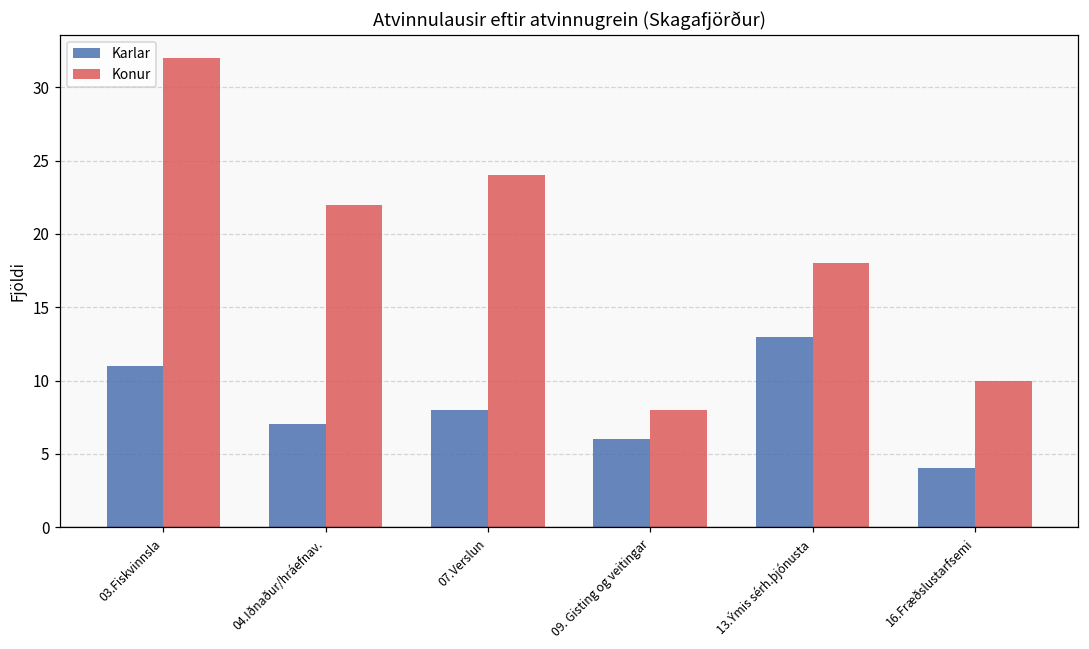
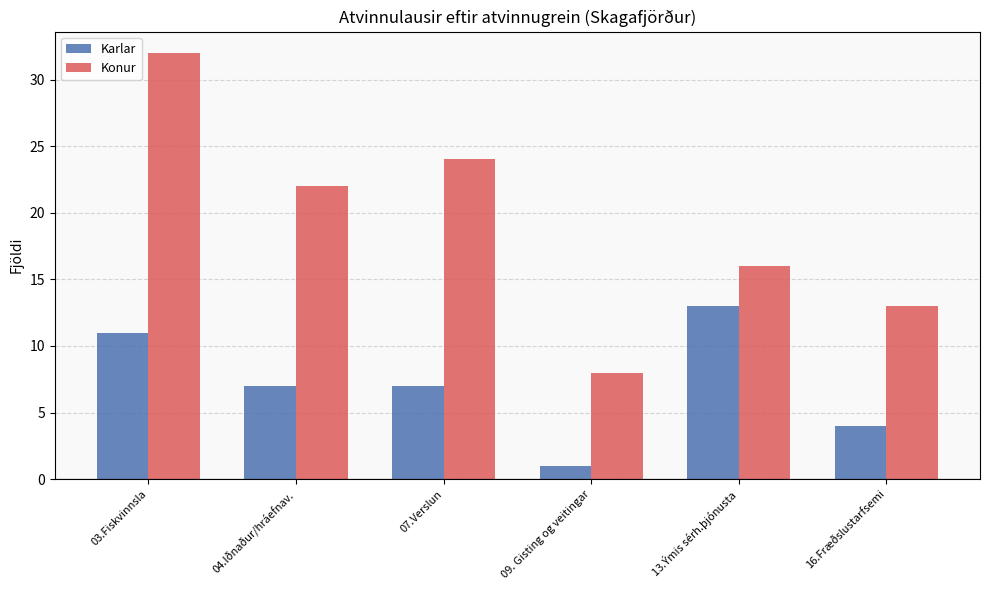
Karlar, 07.Verslun: 8 -> 7
Karlar, 09. Gisting og veitingar: 6 -> 1
Konur, 13.Ýmis sérh.þjónusta: 18 -> 16
Konur, 16.Fræðslustarfsemi: 10 -> 13
